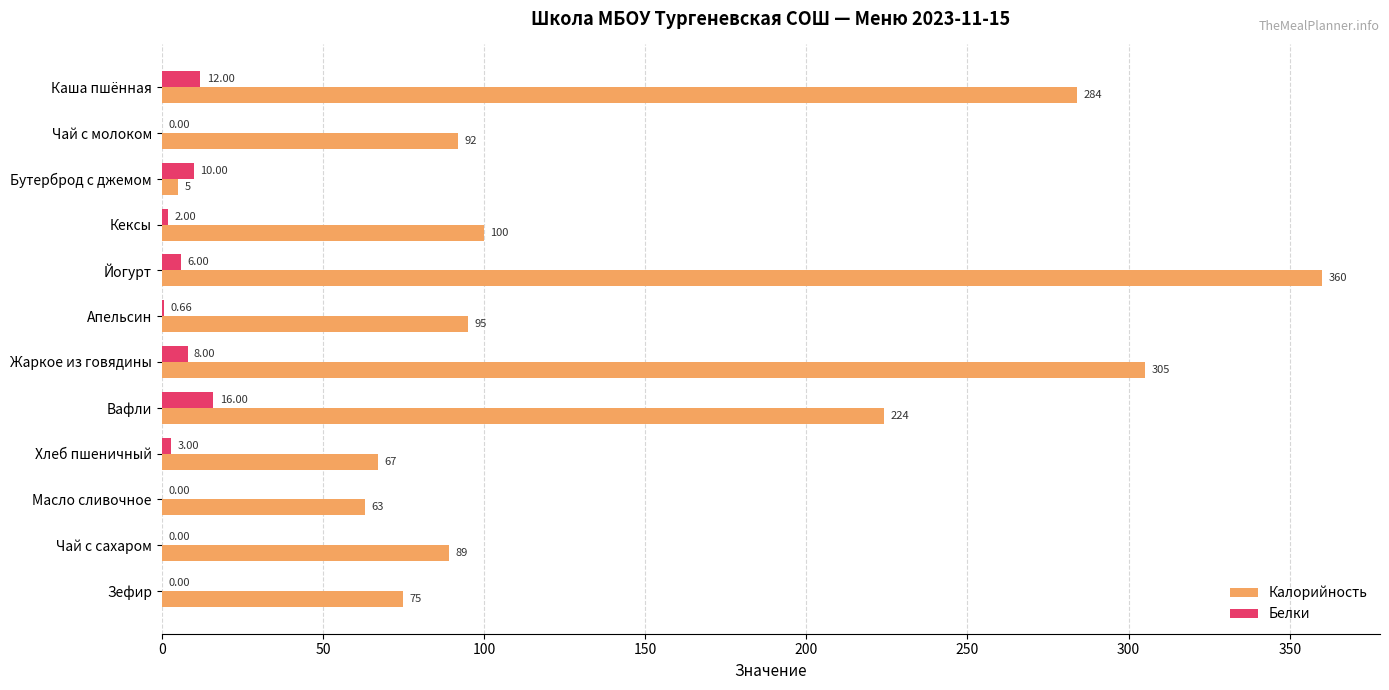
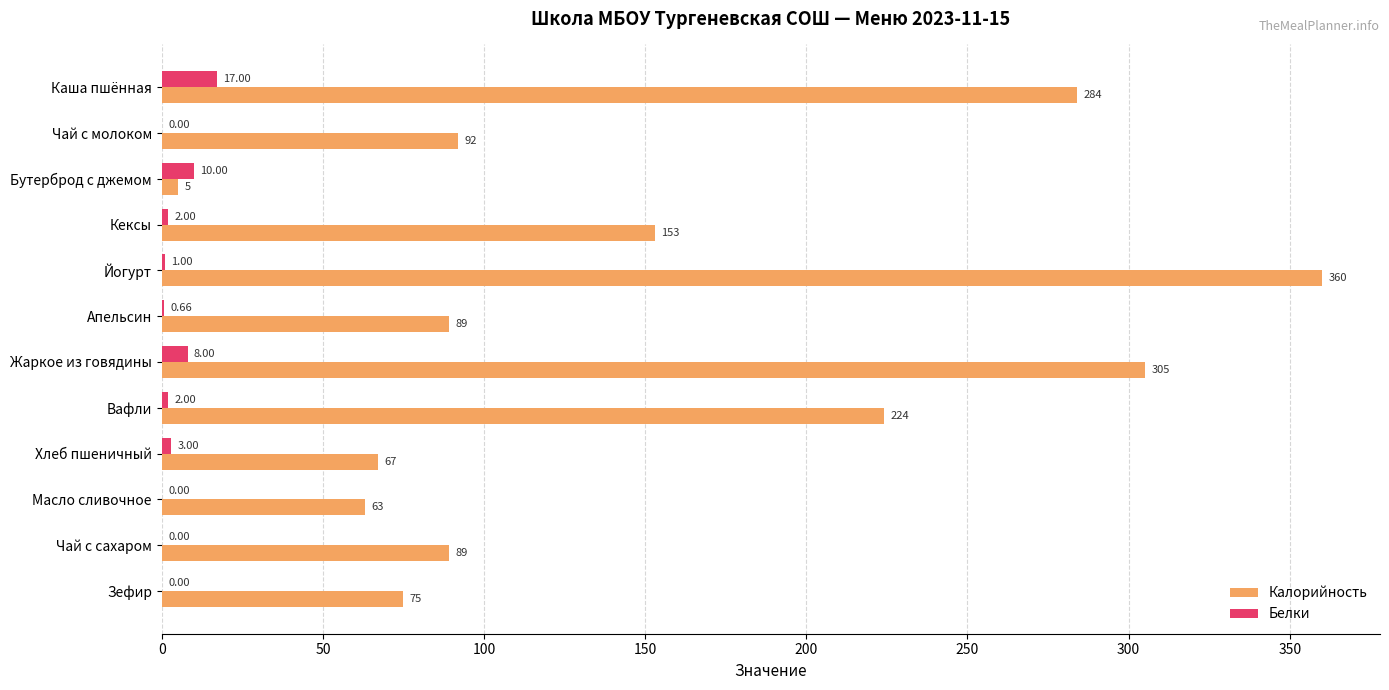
Белки, Каша пшённая: 12.00 -> 17.00
Калорийность, Кексы: 100 -> 153
Белки, Йогурт: 6.00 -> 1.00
Калорийность, Апельсин: 95 -> 89
Белки, Вафли: 16.00 -> 2.00
